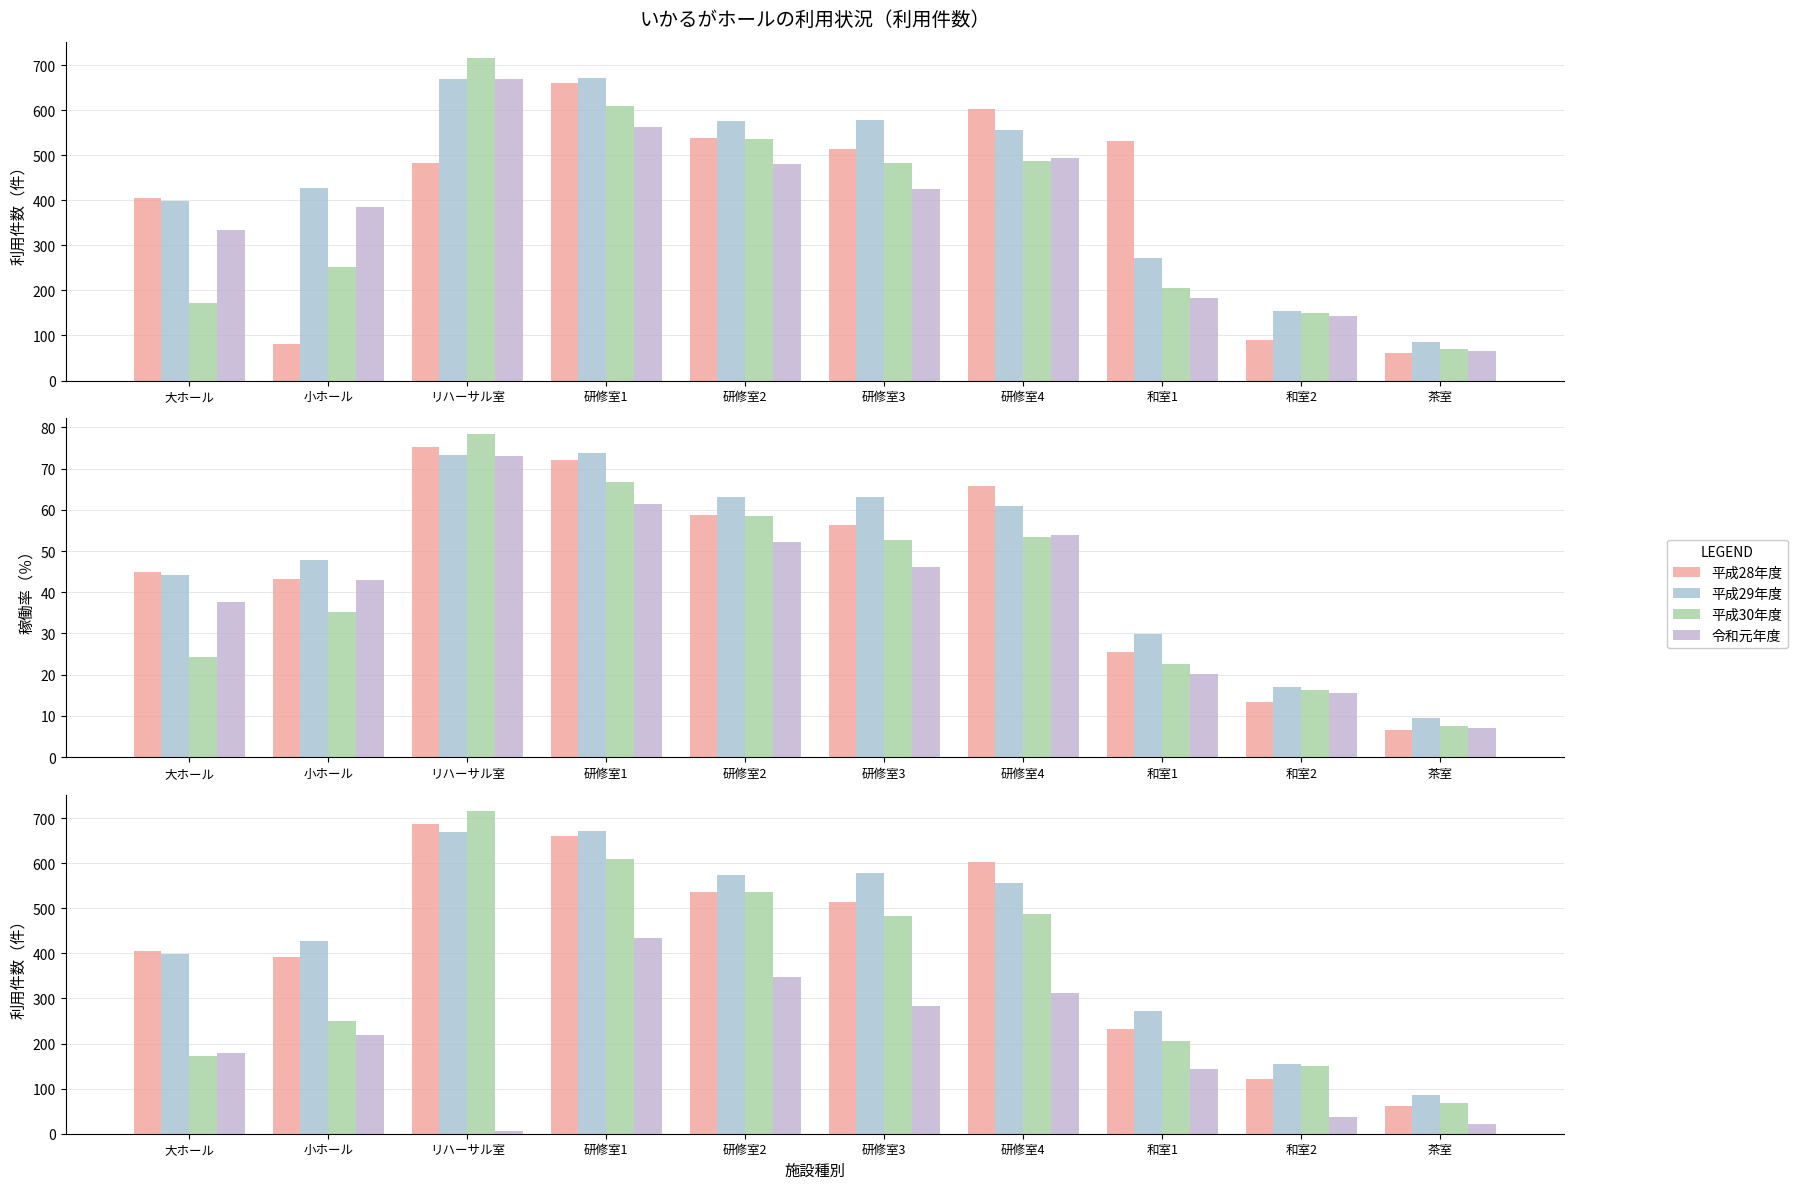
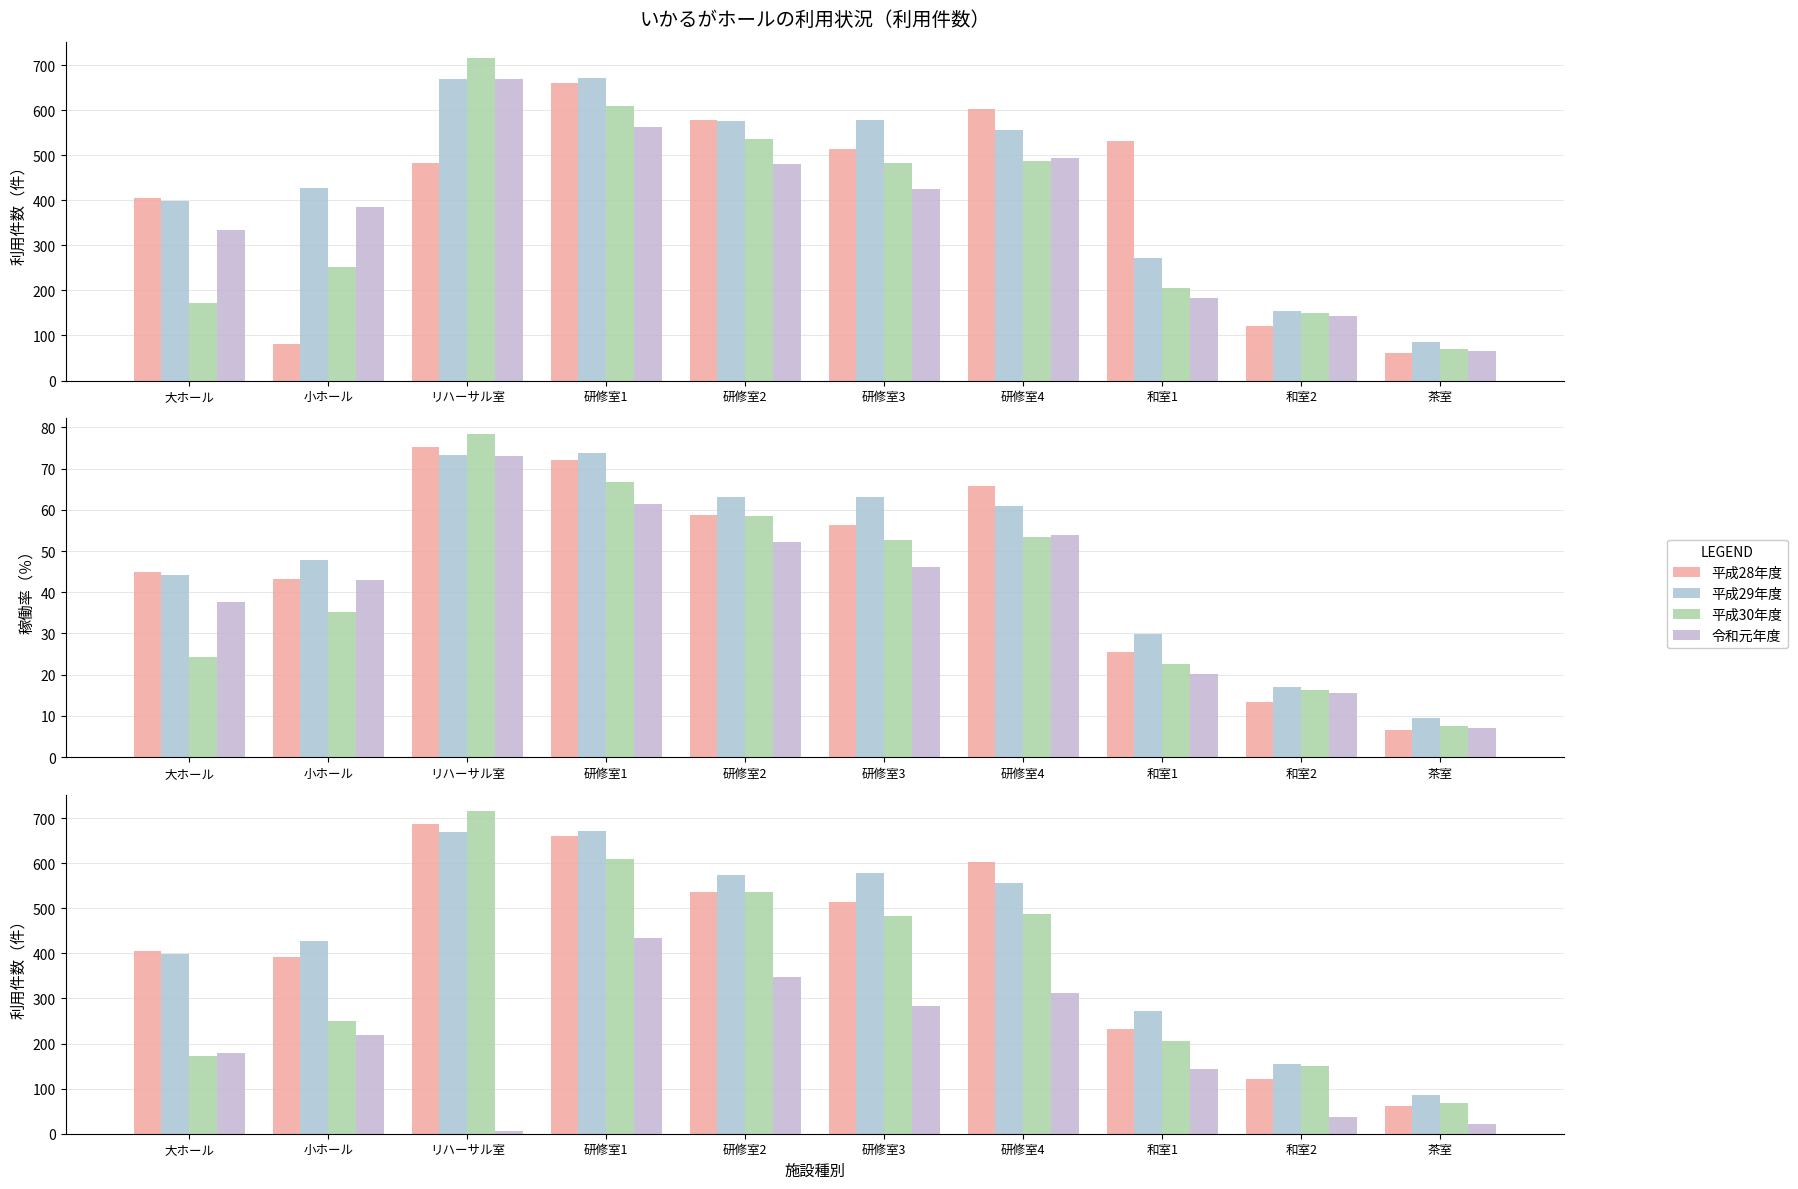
いかるがホールの利用状況（利用件数）, 平成28年度, 研修室2: 540 -> 580
いかるがホールの利用状況（利用件数）, 平成28年度, 和室2: 90 -> 120
